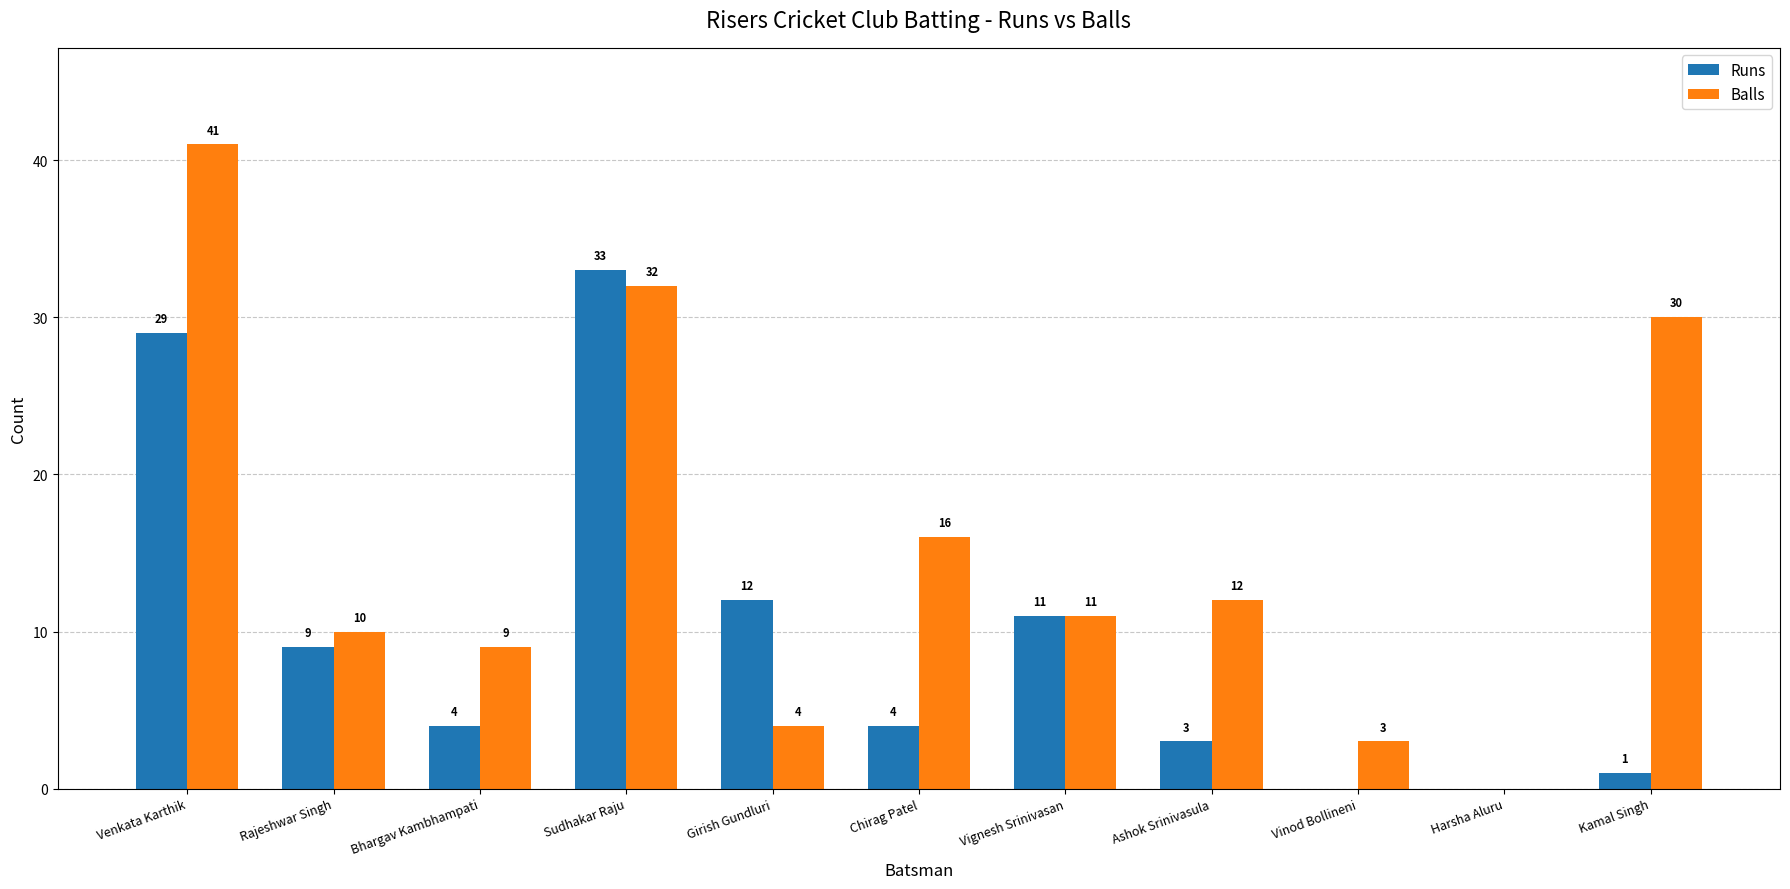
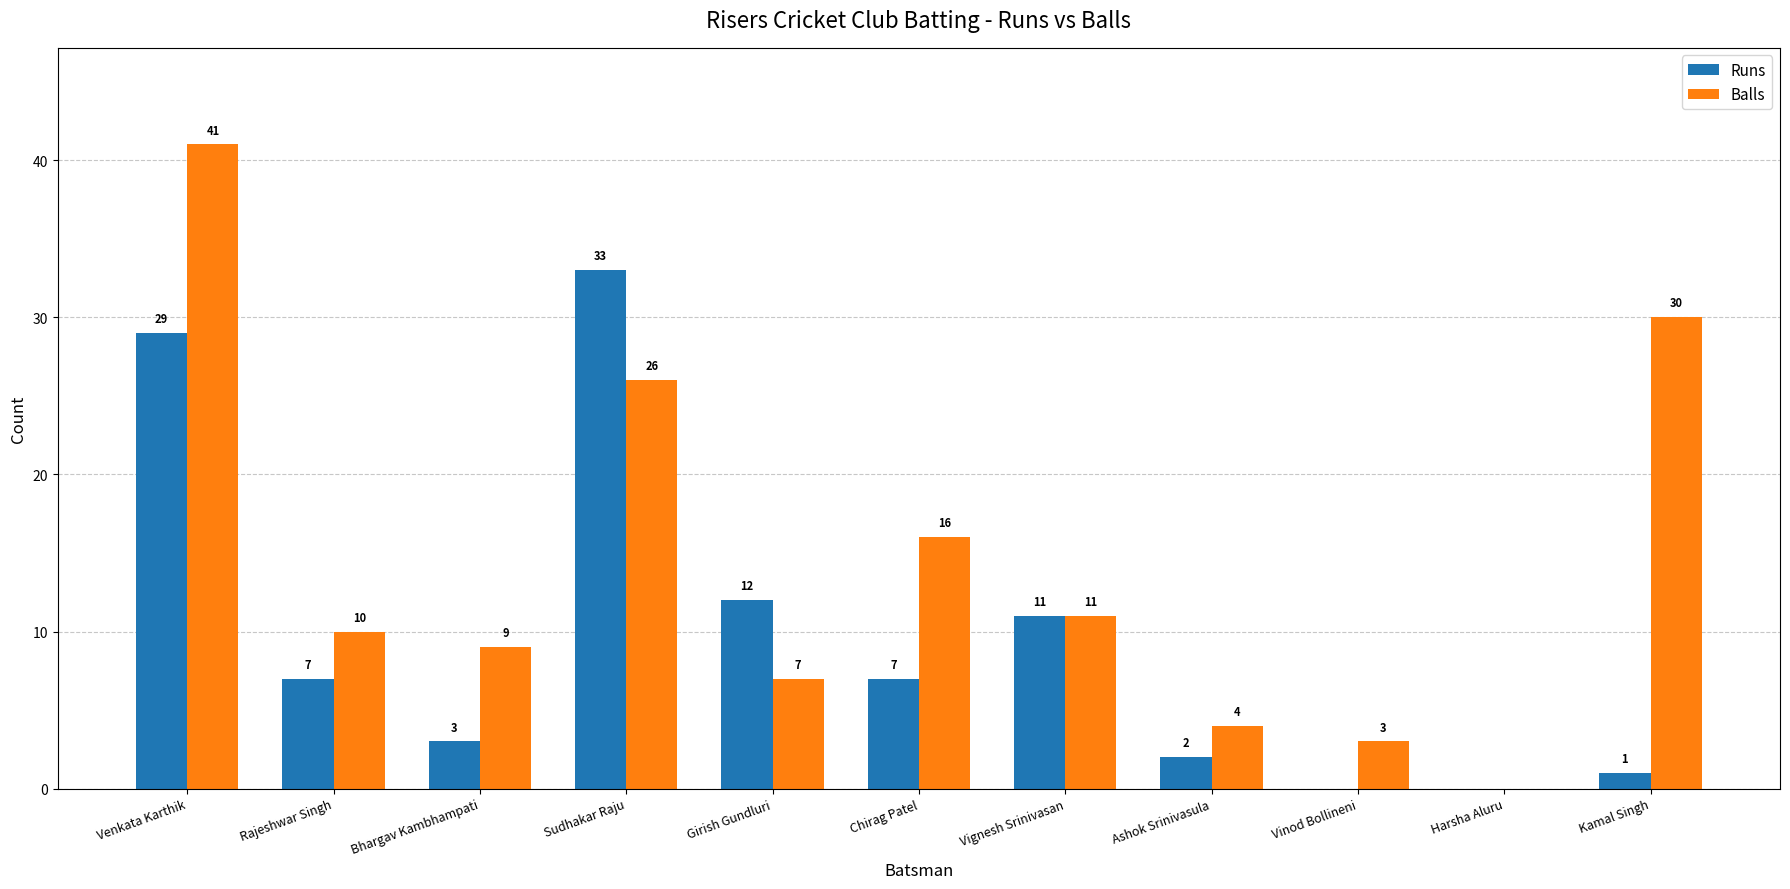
Runs, Rajeshwar Singh: 9 -> 7
Runs, Bhargav Kambhampati: 4 -> 3
Balls, Sudhakar Raju: 32 -> 26
Balls, Girish Gundluri: 4 -> 7
Runs, Chirag Patel: 4 -> 7
Runs, Ashok Srinivasula: 3 -> 2
Balls, Ashok Srinivasula: 12 -> 4
